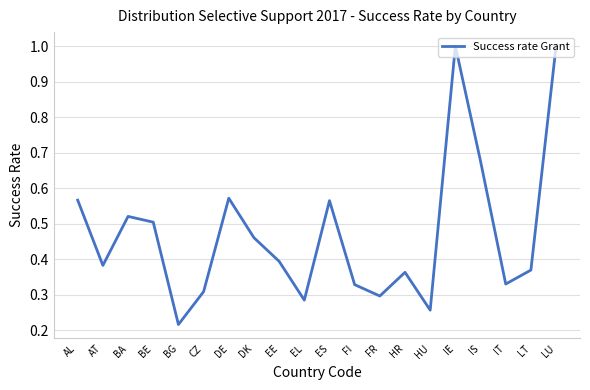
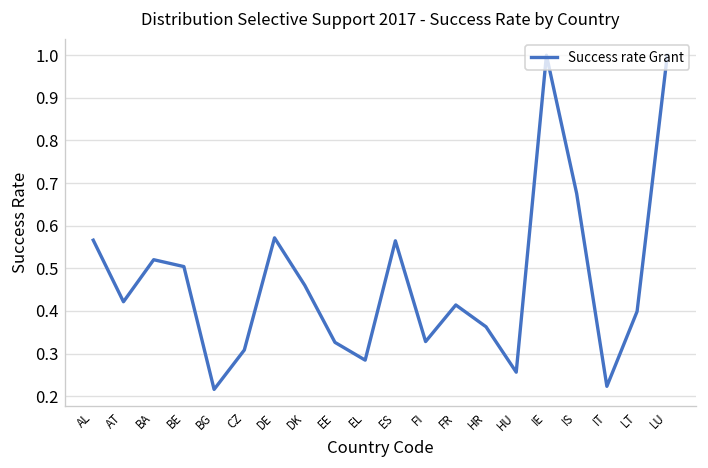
AT: 0.38 -> 0.42
EE: 0.39 -> 0.33
FR: 0.30 -> 0.41
IT: 0.33 -> 0.22
LT: 0.37 -> 0.40
